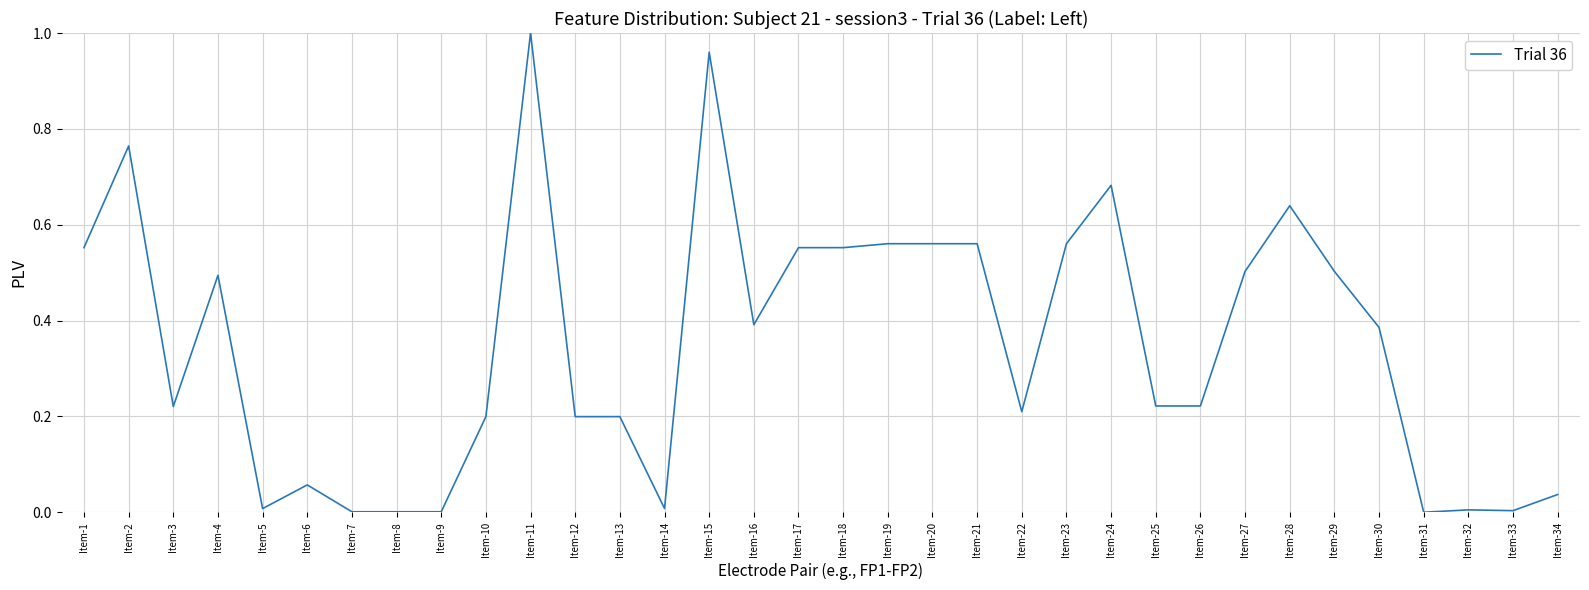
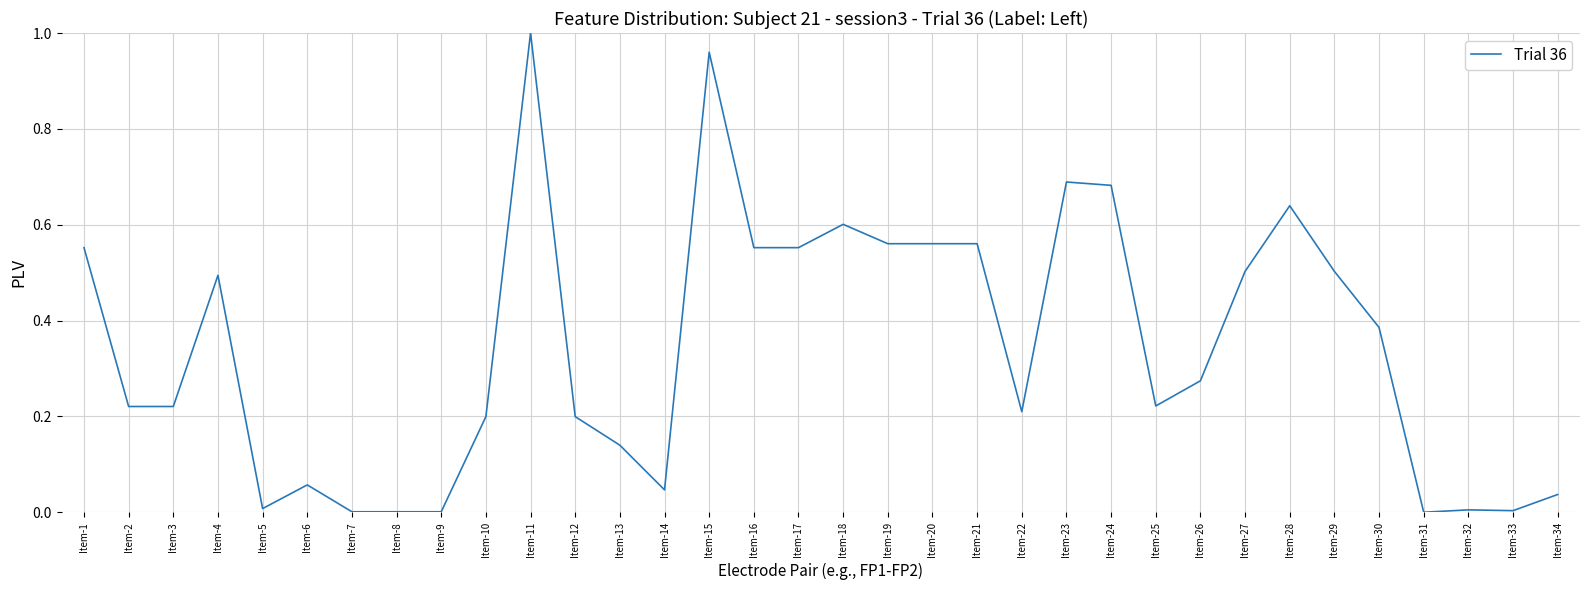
Item-2: 0.76 -> 0.22
Item-13: 0.20 -> 0.14
Item-14: 0.01 -> 0.05
Item-16: 0.39 -> 0.55
Item-18: 0.55 -> 0.60
Item-23: 0.56 -> 0.69
Item-26: 0.22 -> 0.27
